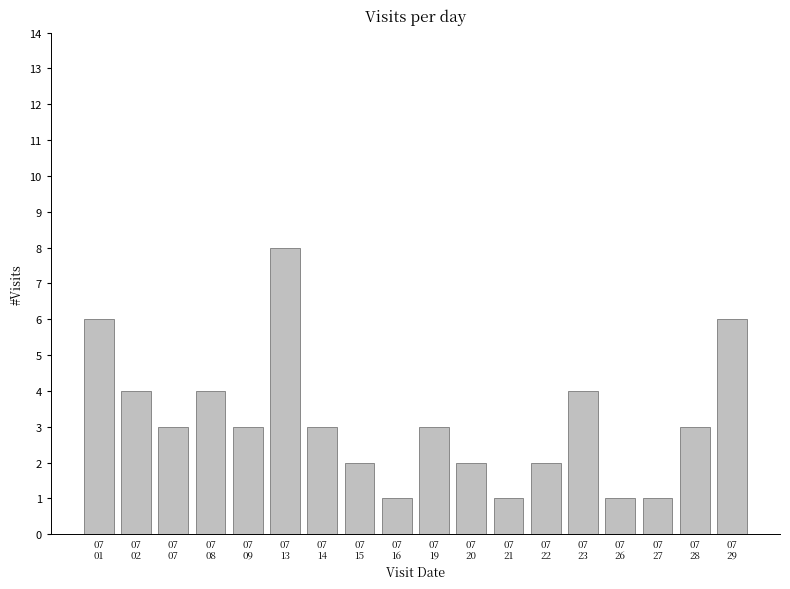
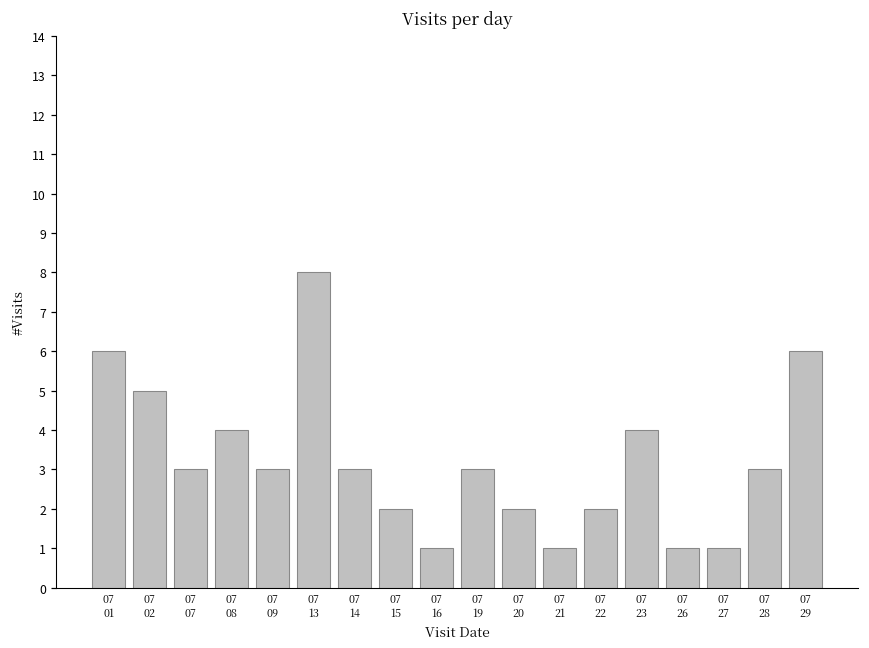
07 02: 4 -> 5
